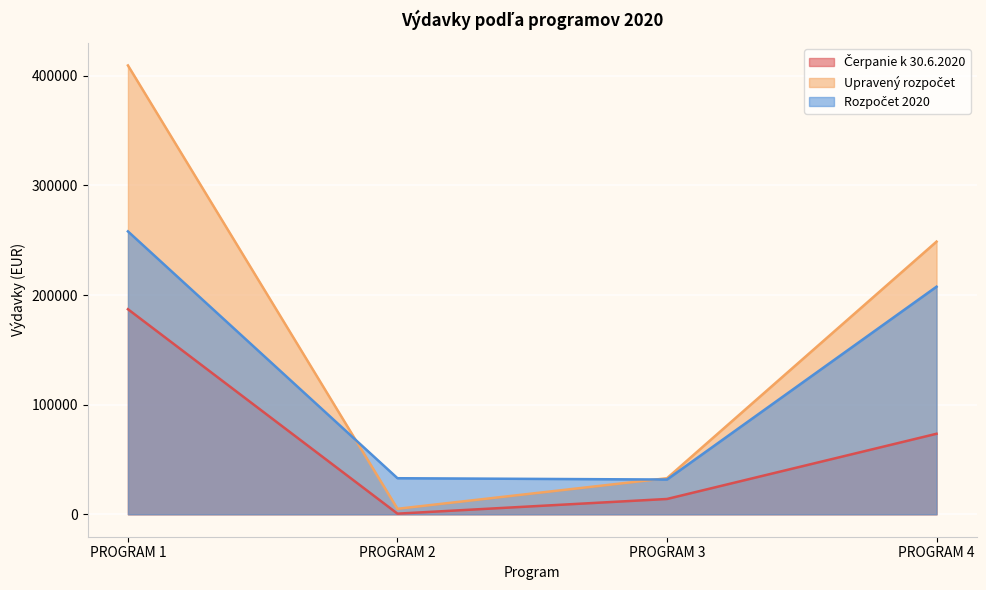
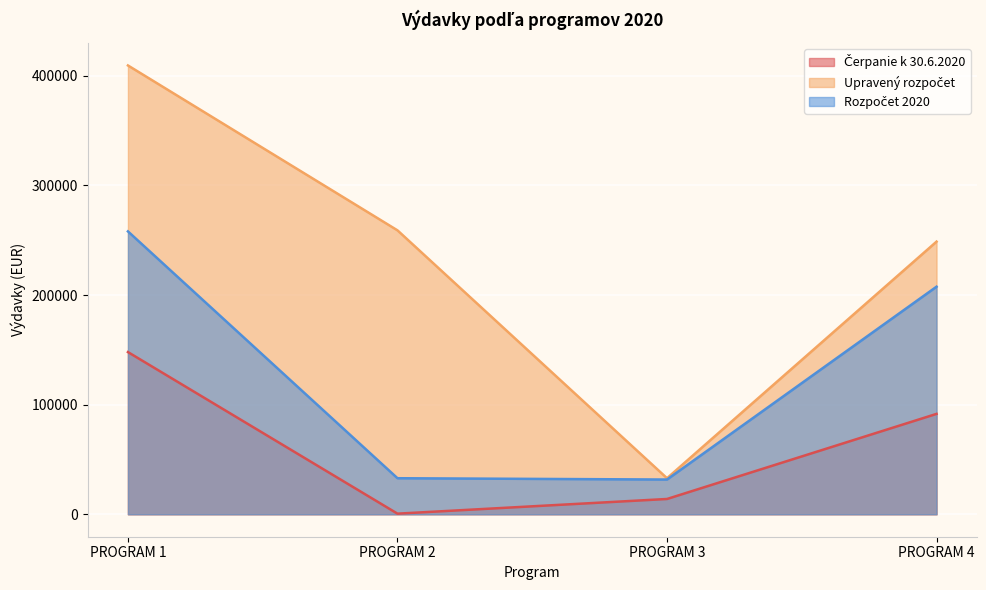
Čerpanie k 30.6.2020, PROGRAM 1: 187000 -> 148000
Upravený rozpočet, PROGRAM 2: 5000 -> 259000
Čerpanie k 30.6.2020, PROGRAM 4: 73000 -> 92000
